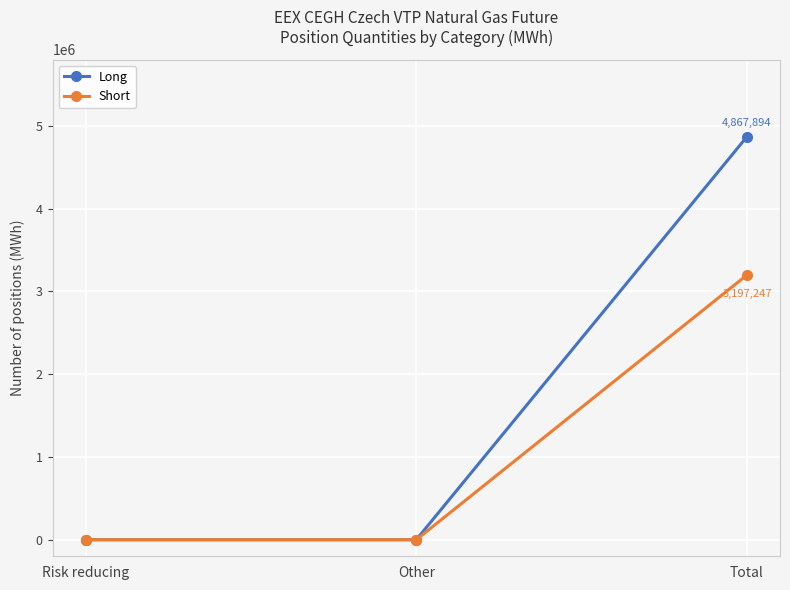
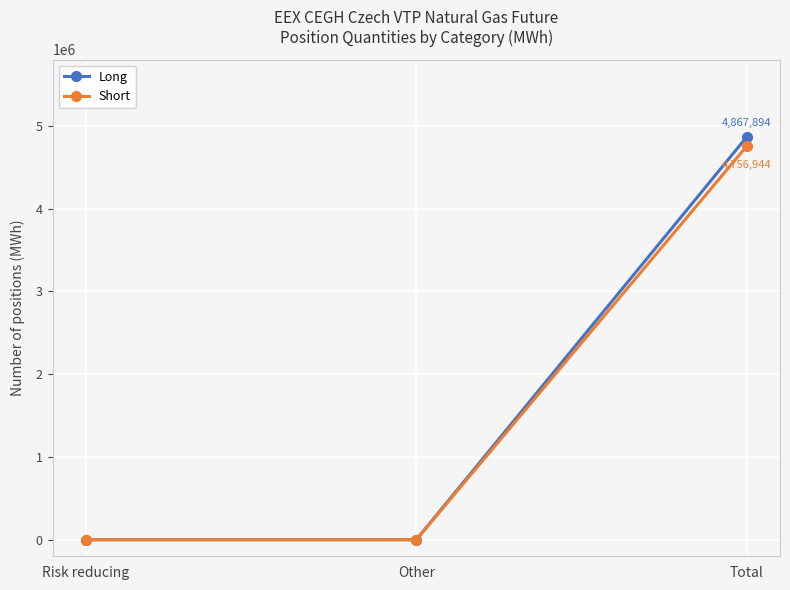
Short, Total: 3,197,247 -> 4,756,944
